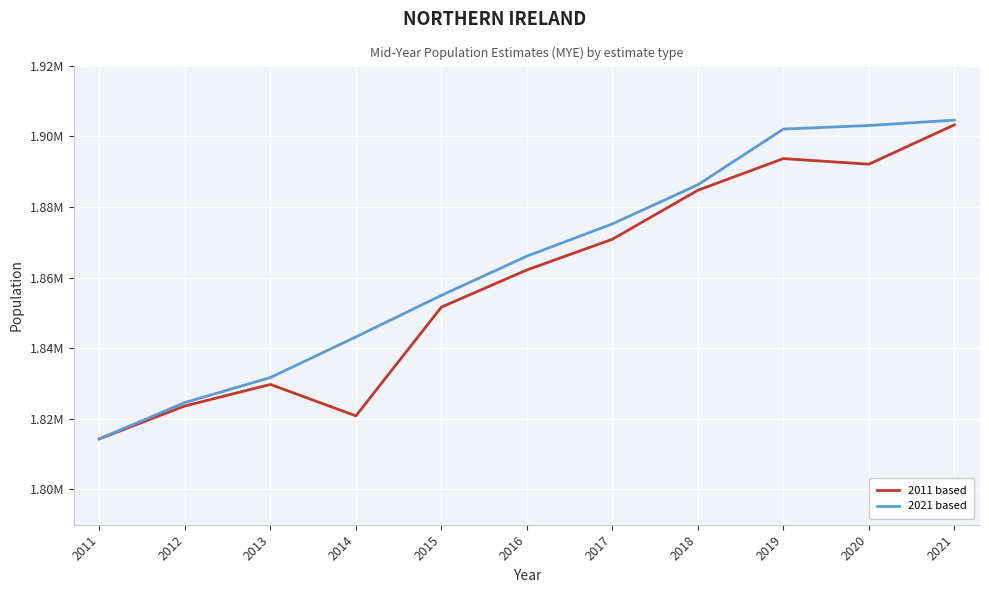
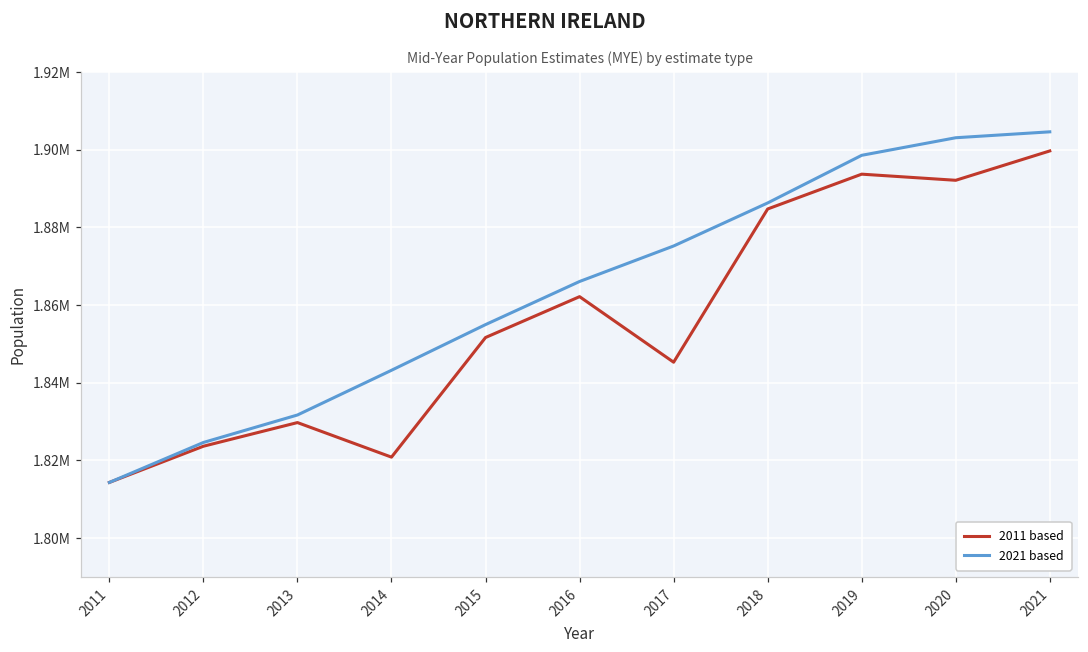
2011 based, 2017: 1871000 -> 1845000
2021 based, 2019: 1902000 -> 1899000
2011 based, 2021: 1903000 -> 1900000
